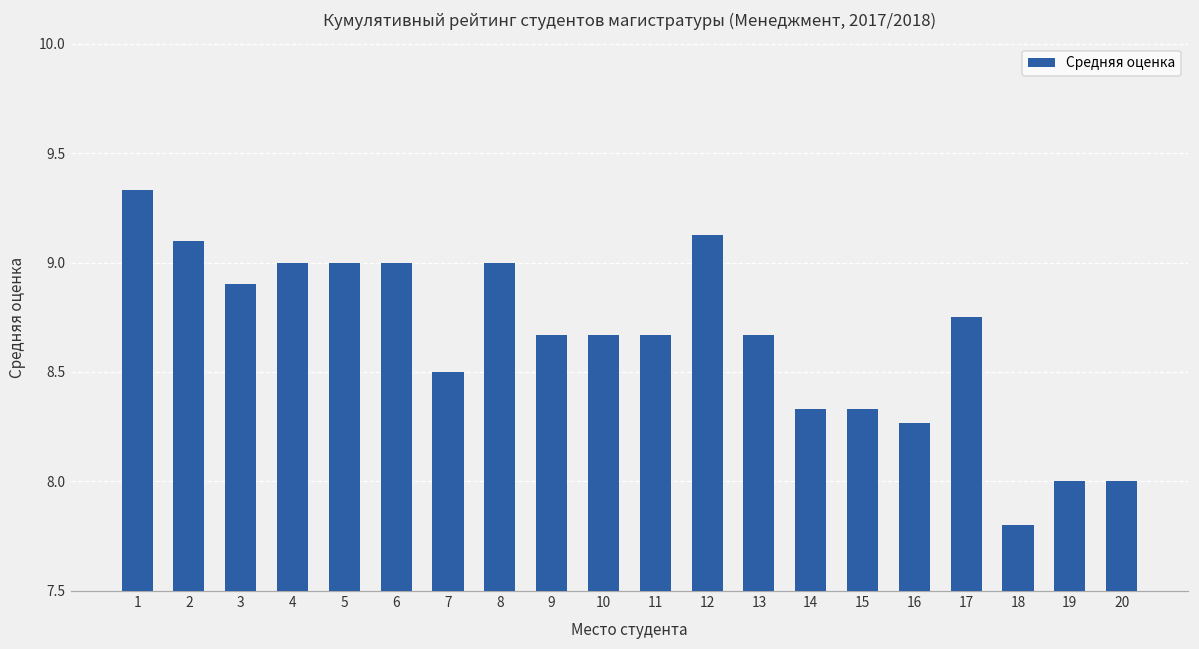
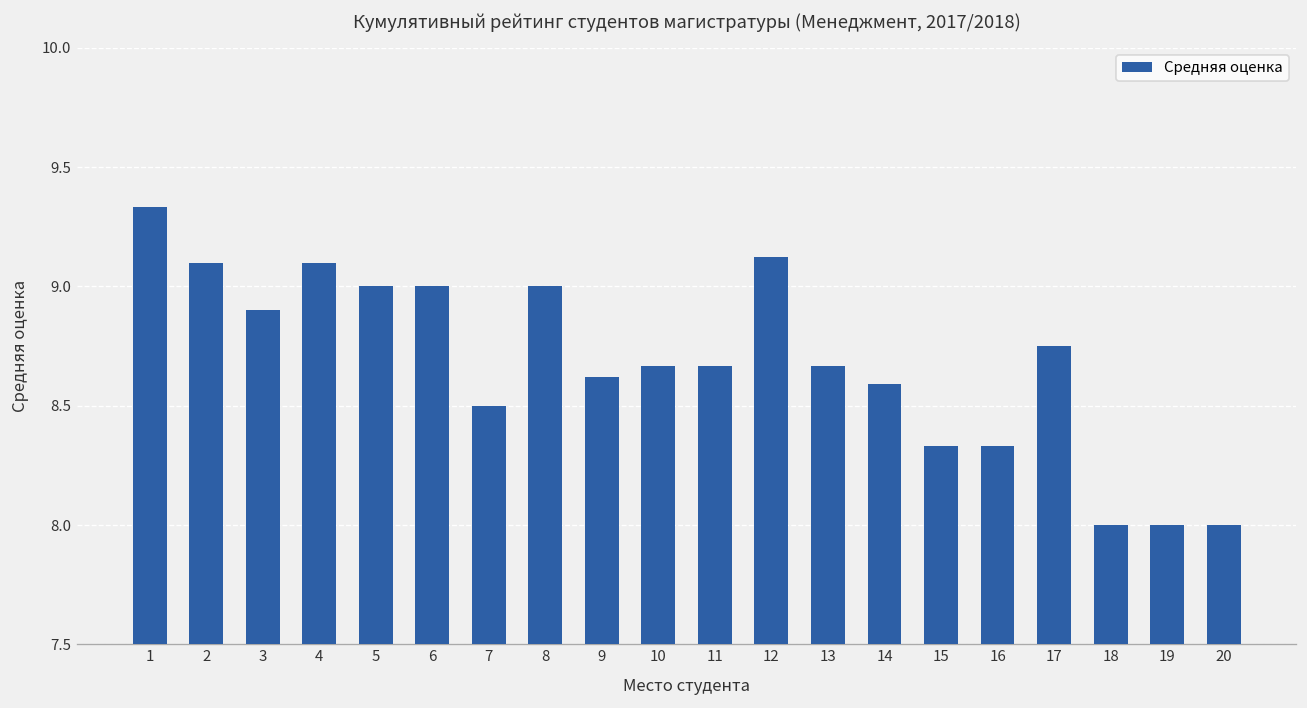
4: 9.0 -> 9.1
9: 8.67 -> 8.62
14: 8.33 -> 8.59
16: 8.27 -> 8.33
18: 7.8 -> 8.0
